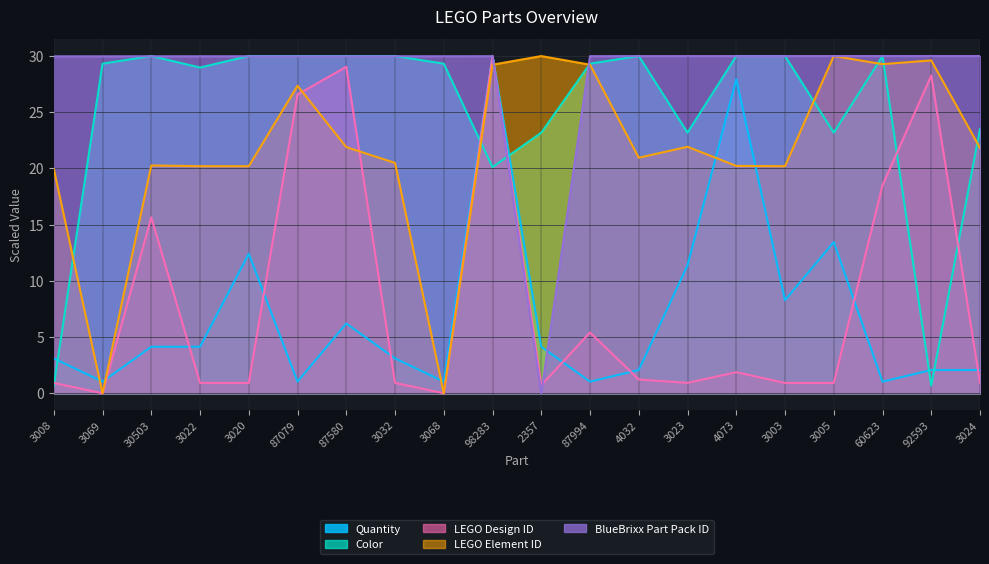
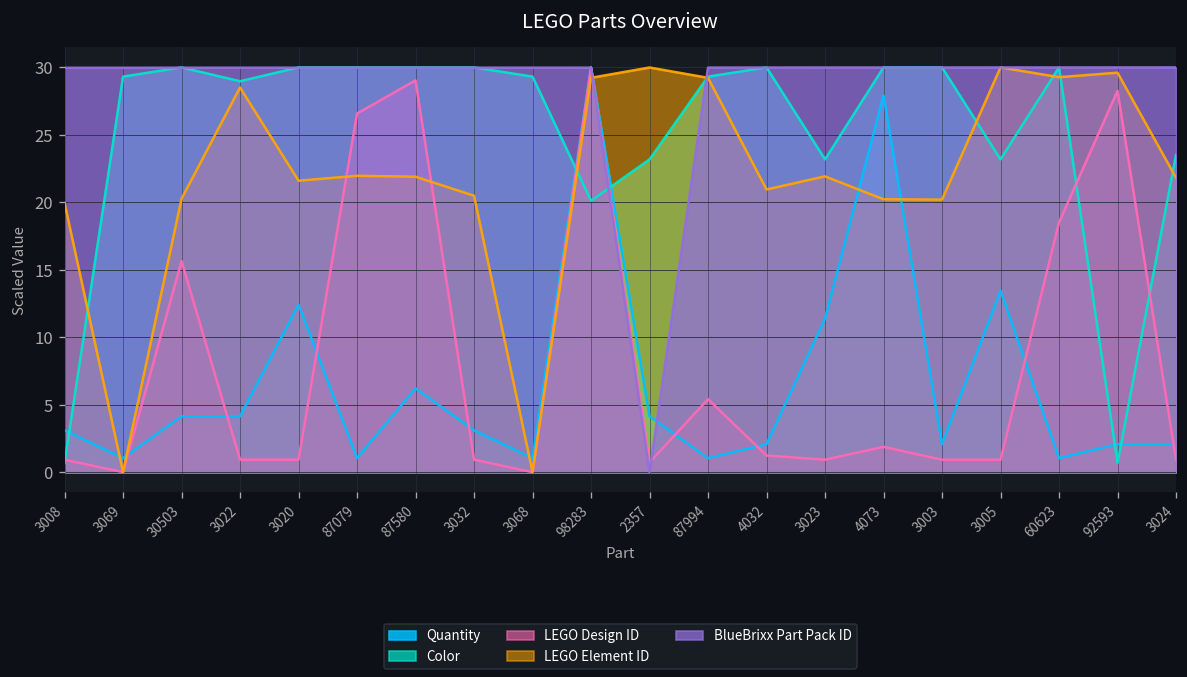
LEGO Element ID, 3022: 20.2 -> 28.5
LEGO Element ID, 3020: 20.2 -> 21.6
LEGO Element ID, 87079: 27.4 -> 22.0
Quantity, 3003: 8.3 -> 2.1
